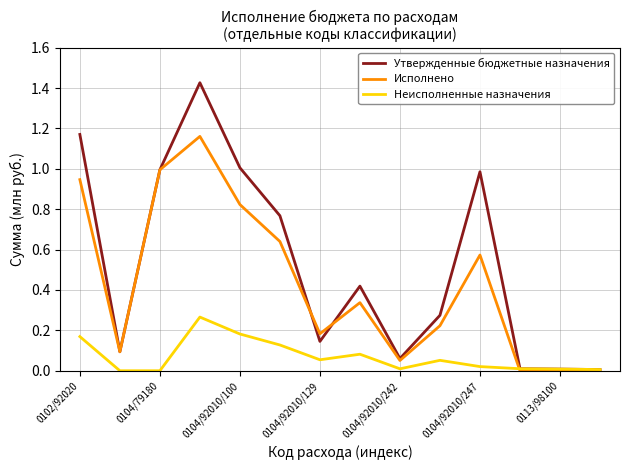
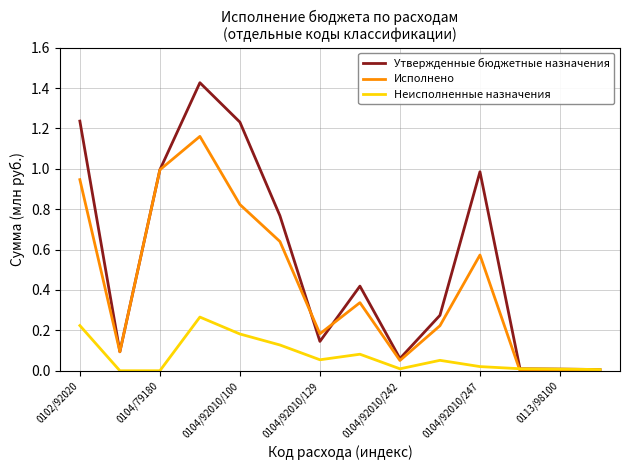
Утвержденные бюджетные назначения, 0102/92020: 1.17 -> 1.24
Неисполненные назначения, 0102/92020: 0.17 -> 0.22
Утвержденные бюджетные назначения, 0104/92010/100: 1.01 -> 1.23
